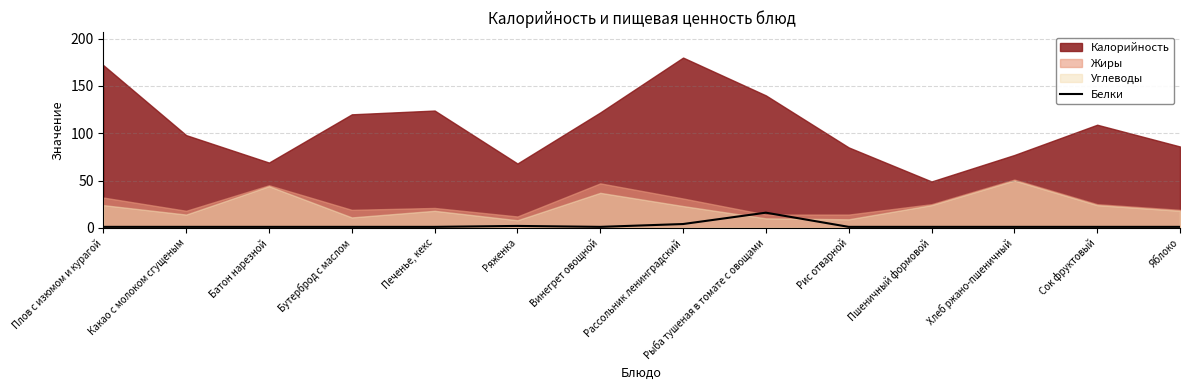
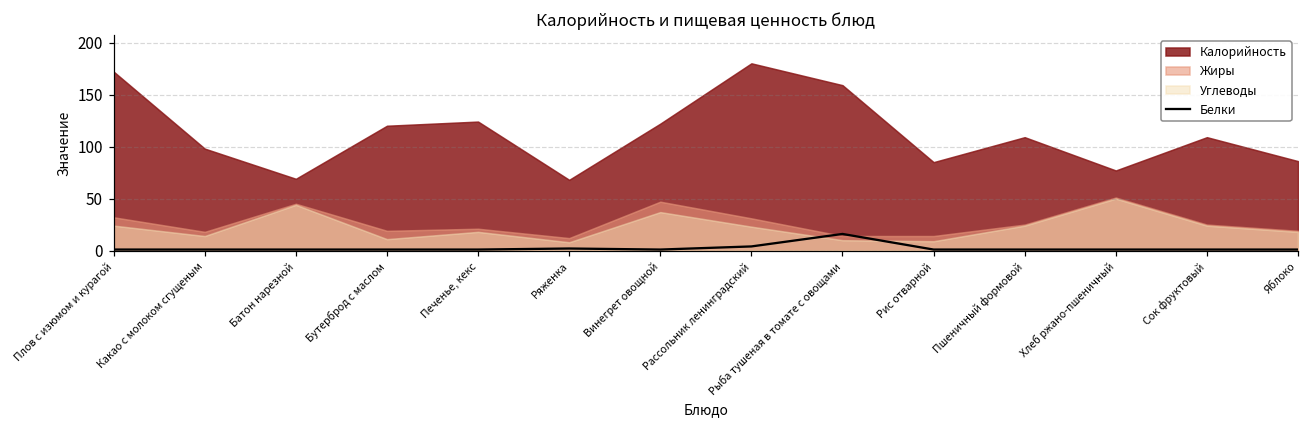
Калорийность, Рыба тушеная в томате с овощами: 140 -> 160
Калорийность, Пшеничный формовой: 50 -> 110
